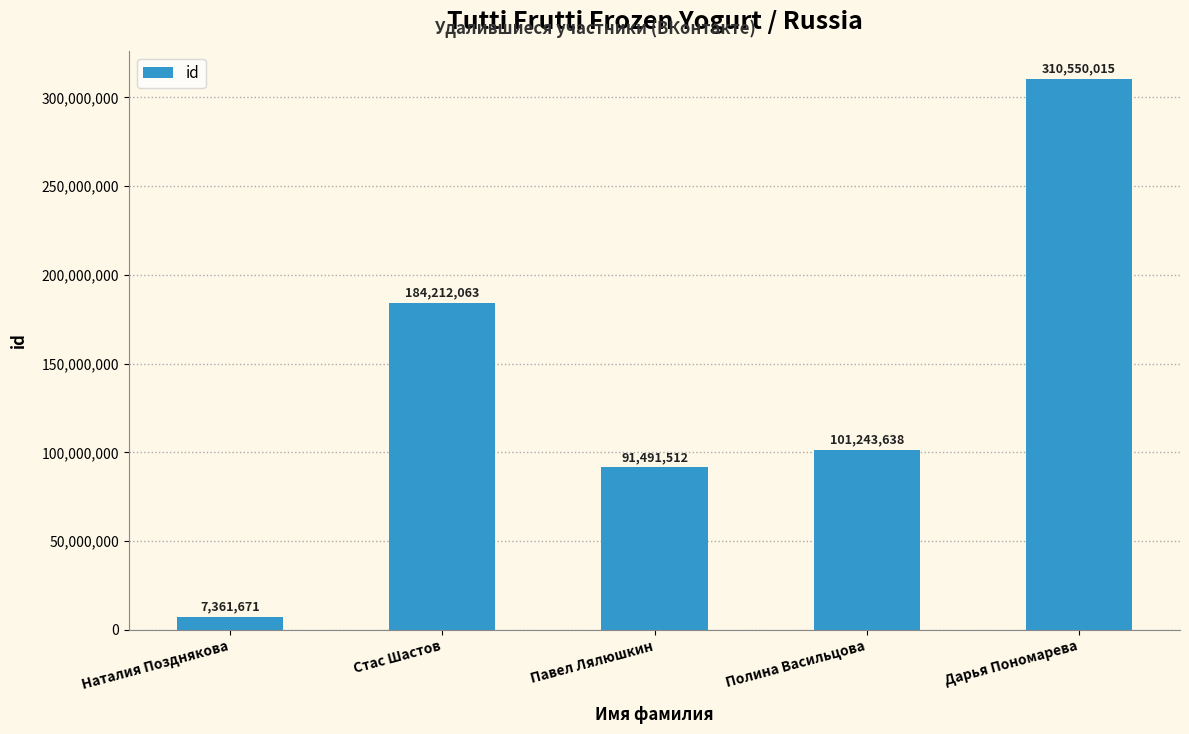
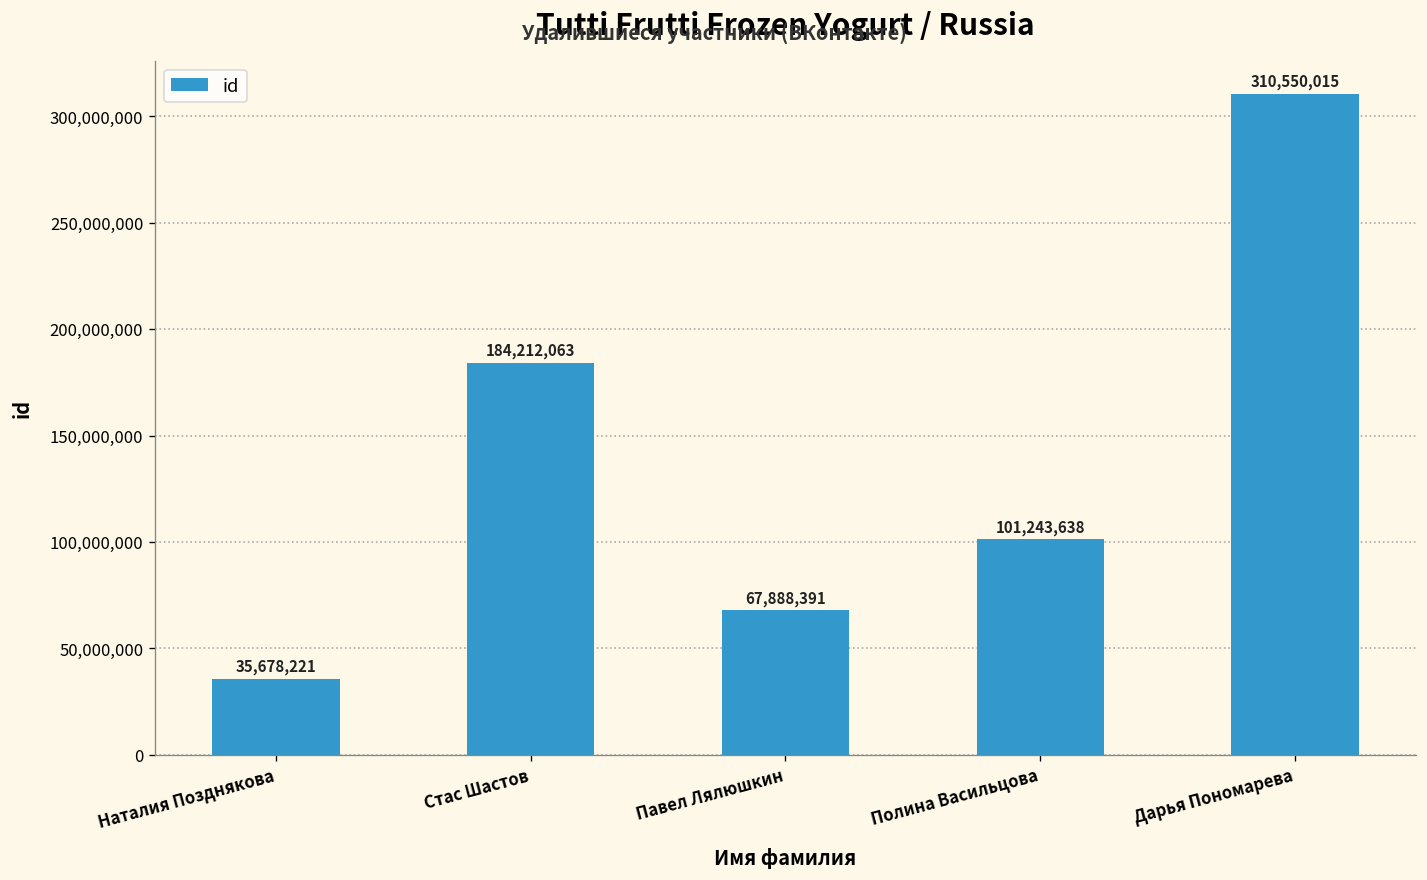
Наталия Позднякова: 7,361,671 -> 35,678,221
Павел Лялюшкин: 91,491,512 -> 67,888,391
